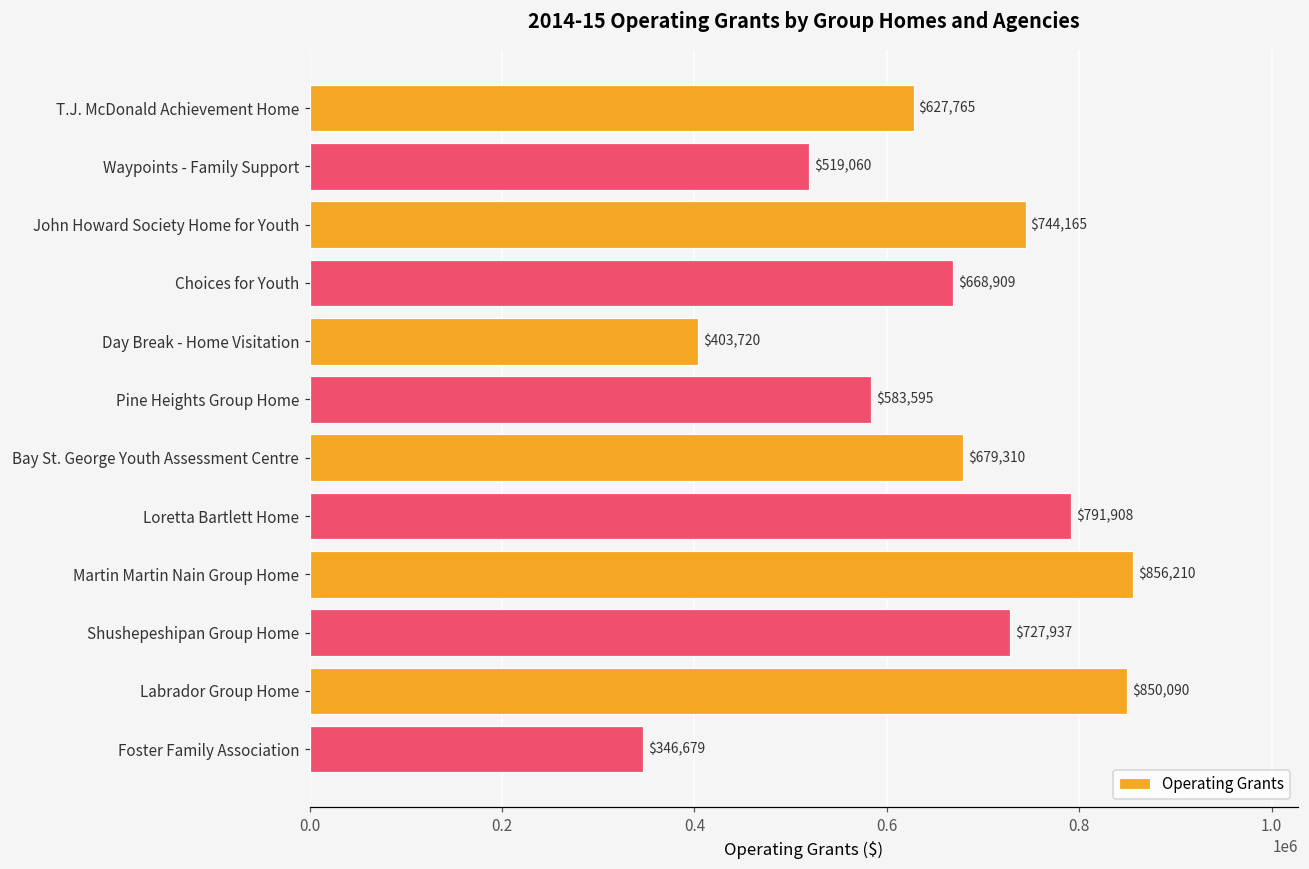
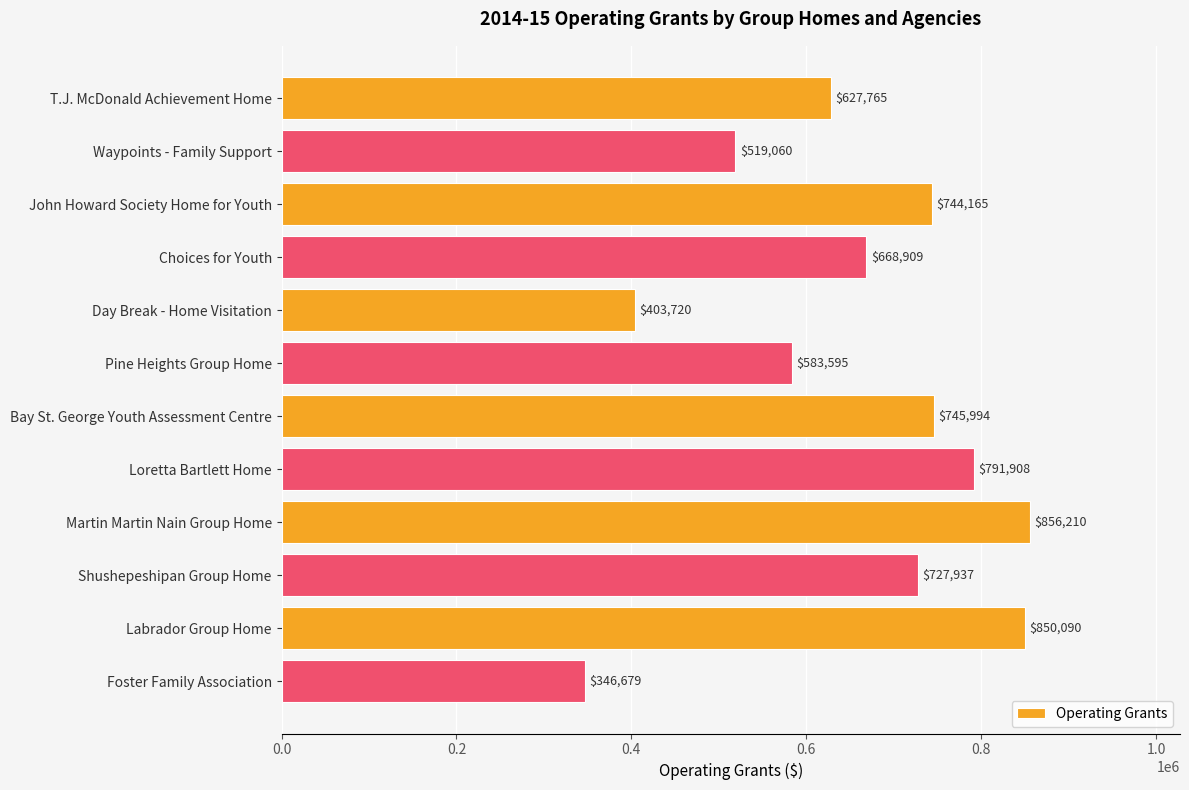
Bay St. George Youth Assessment Centre: $679,310 -> $745,994
